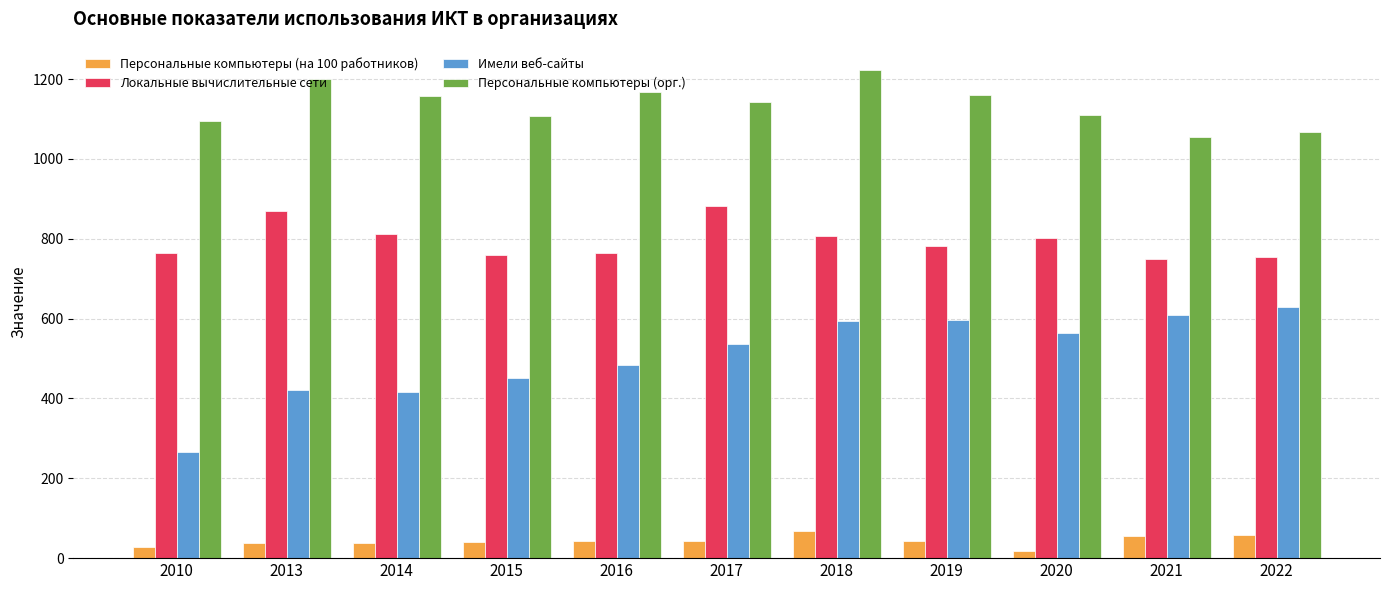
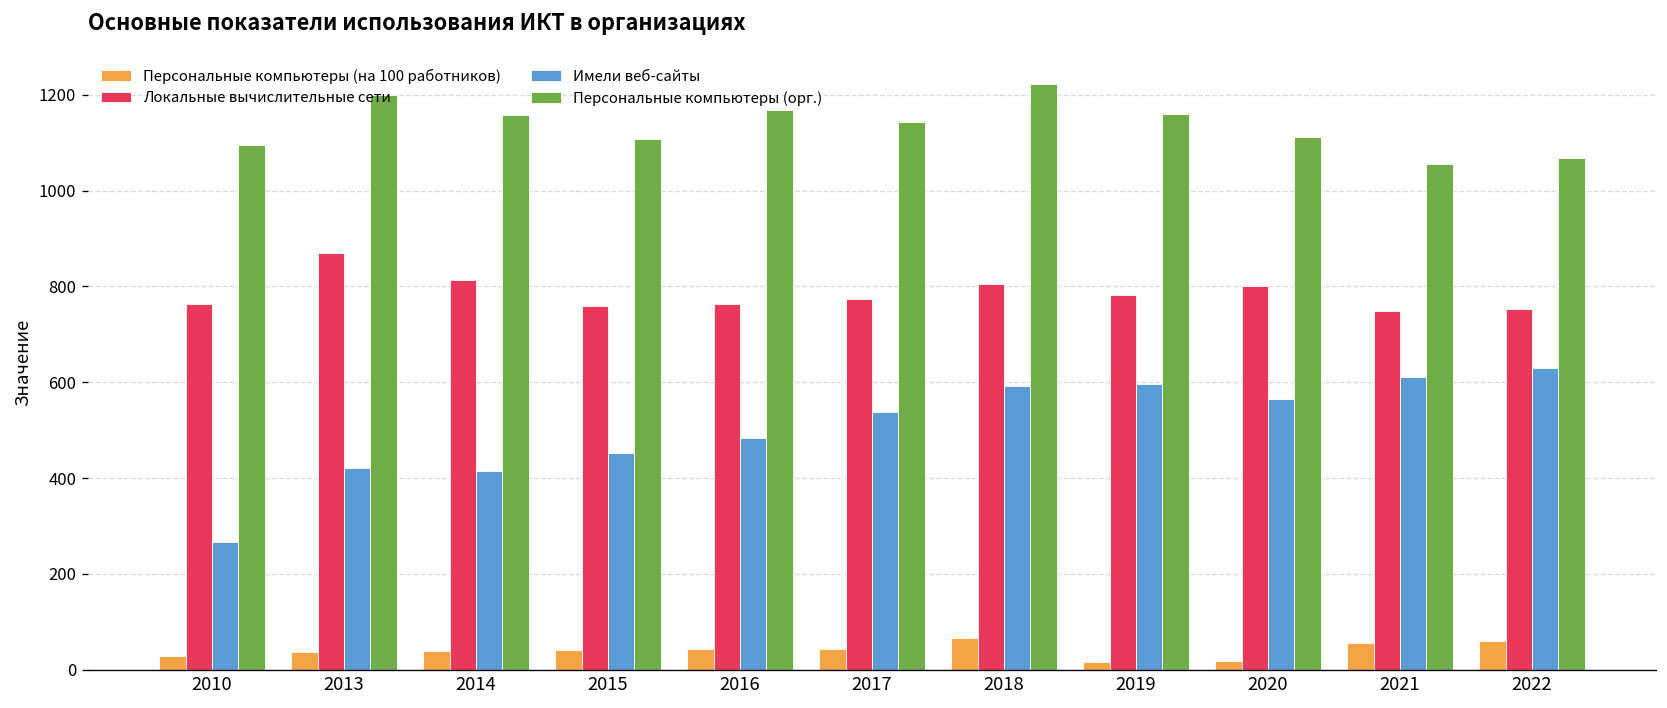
Локальные вычислительные сети, 2017: 880 -> 770
Персональные компьютеры (на 100 работников), 2019: 40 -> 20
